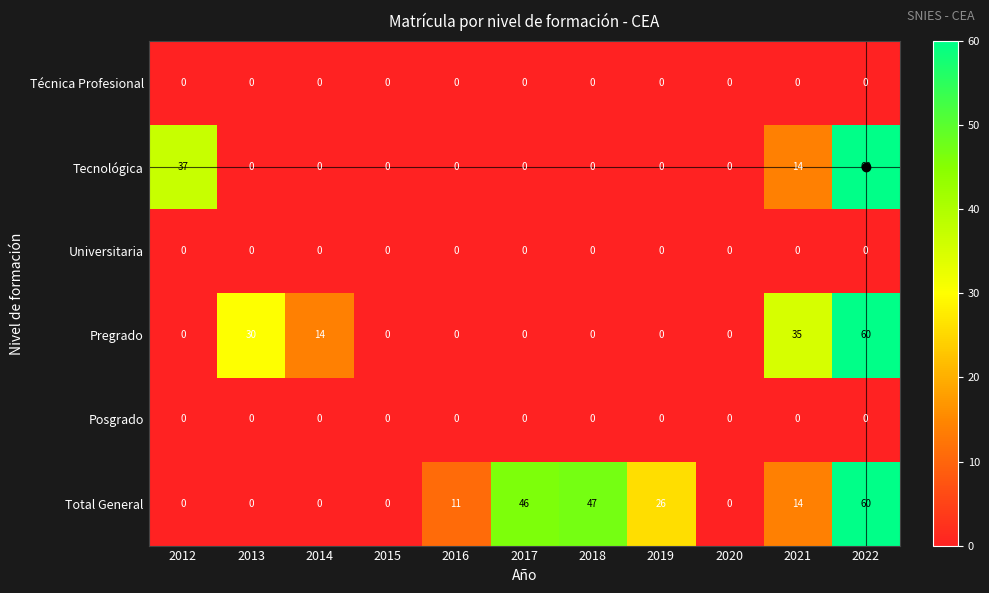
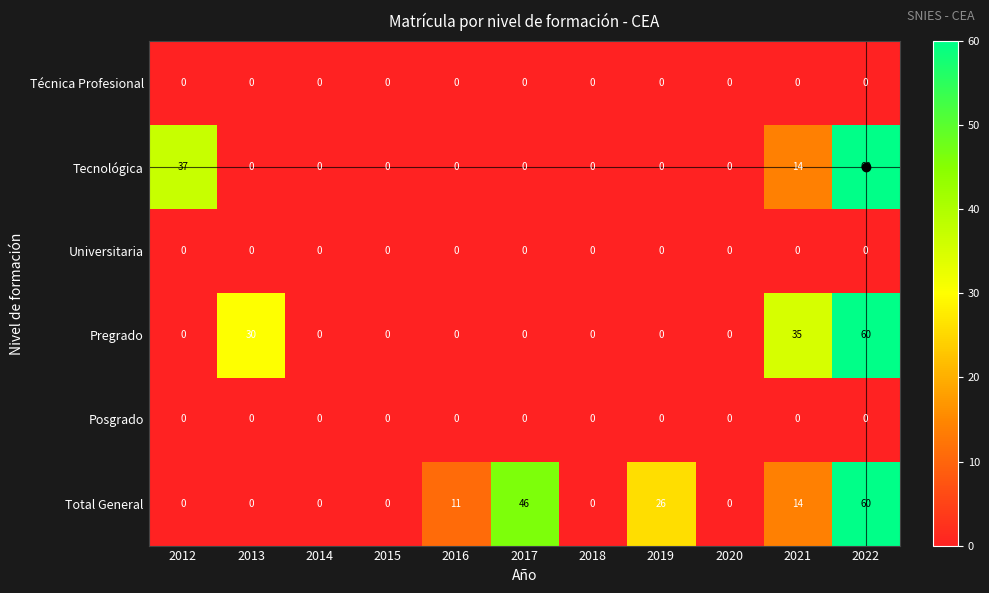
Pregrado, 2014: 14 -> 0
Total General, 2018: 47 -> 0
